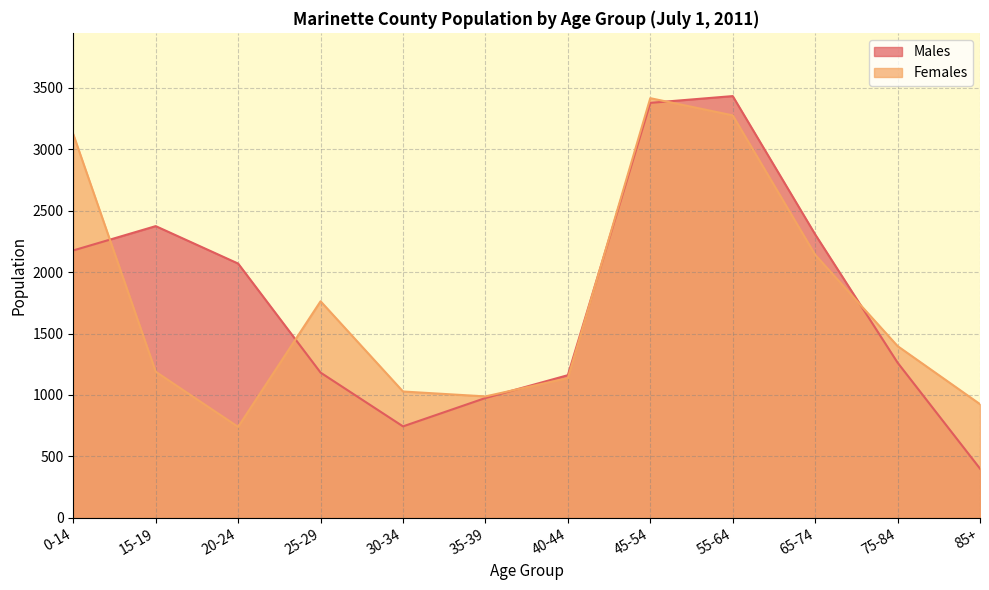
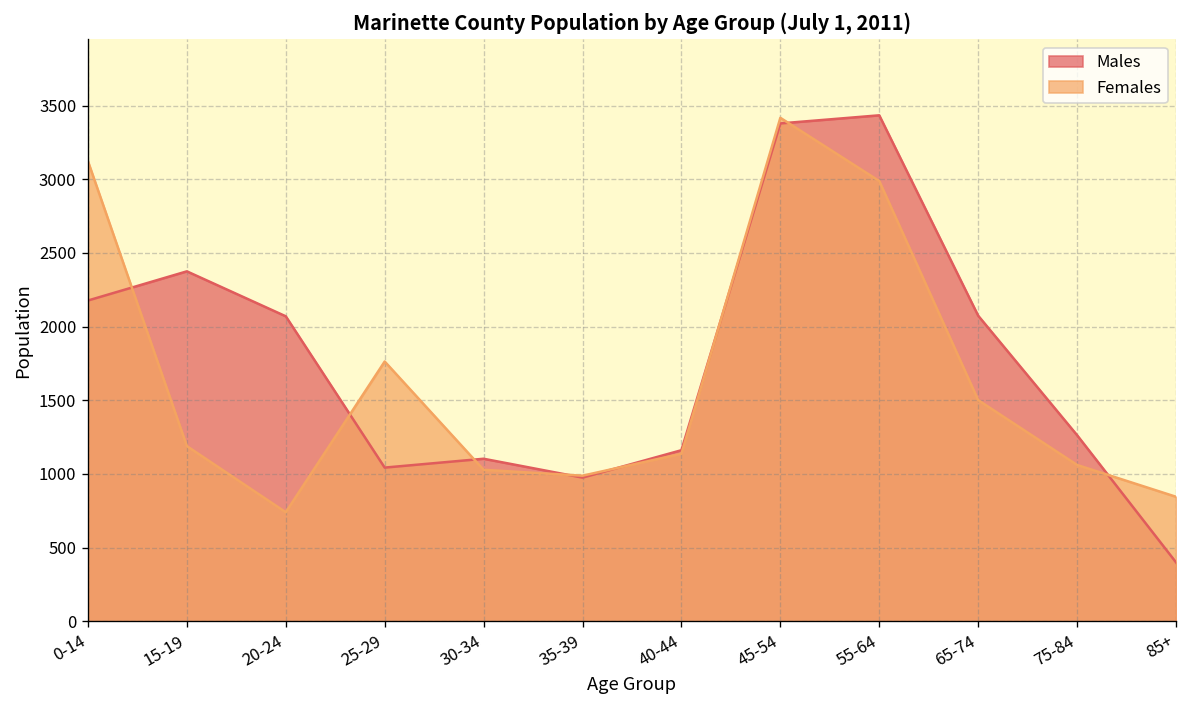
Males, 25-29: 1180 -> 1040
Males, 30-34: 740 -> 1100
Females, 55-64: 3280 -> 2990
Males, 65-74: 2310 -> 2070
Females, 65-74: 2140 -> 1500
Females, 75-84: 1400 -> 1060
Females, 85+: 930 -> 850
